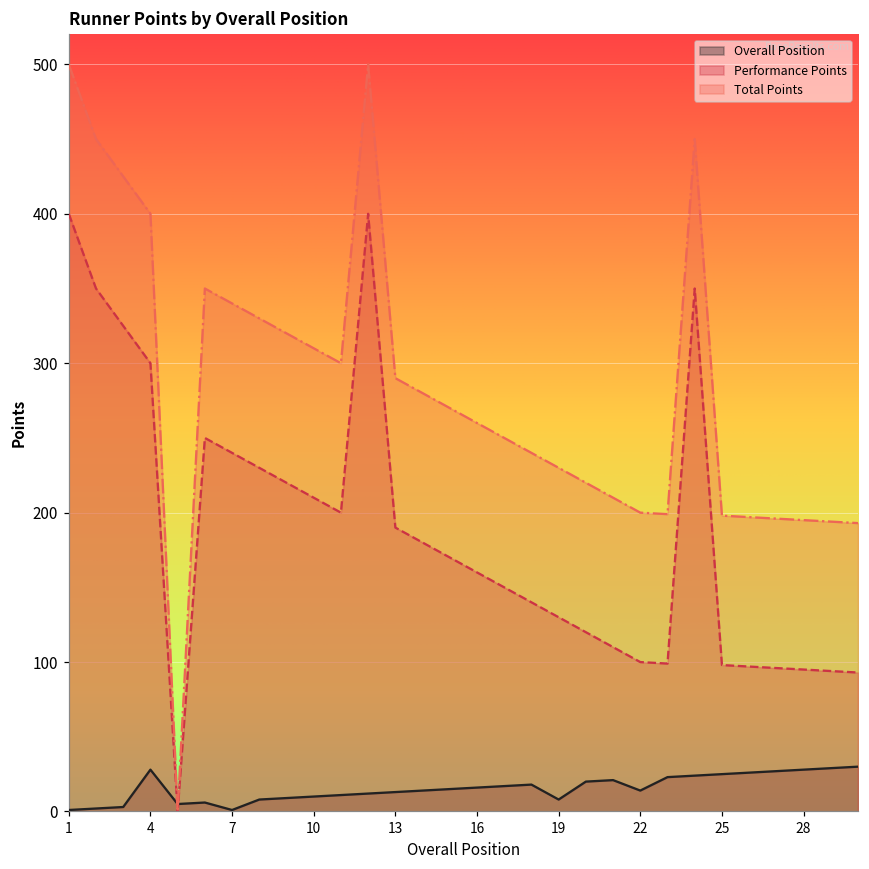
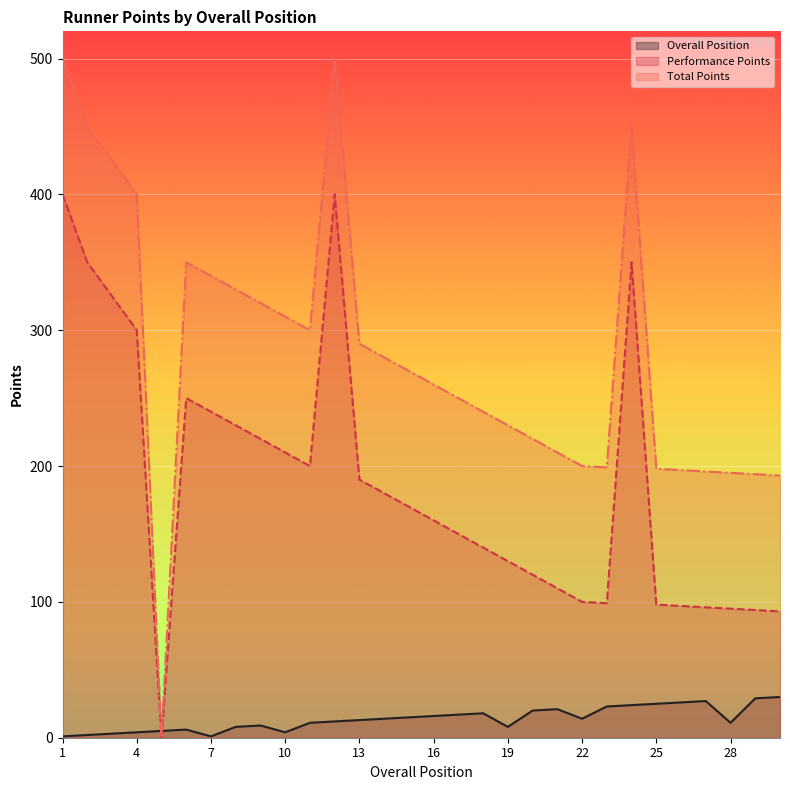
Overall Position, 4: 28 -> 4
Overall Position, 10: 10 -> 4
Overall Position, 28: 28 -> 11
